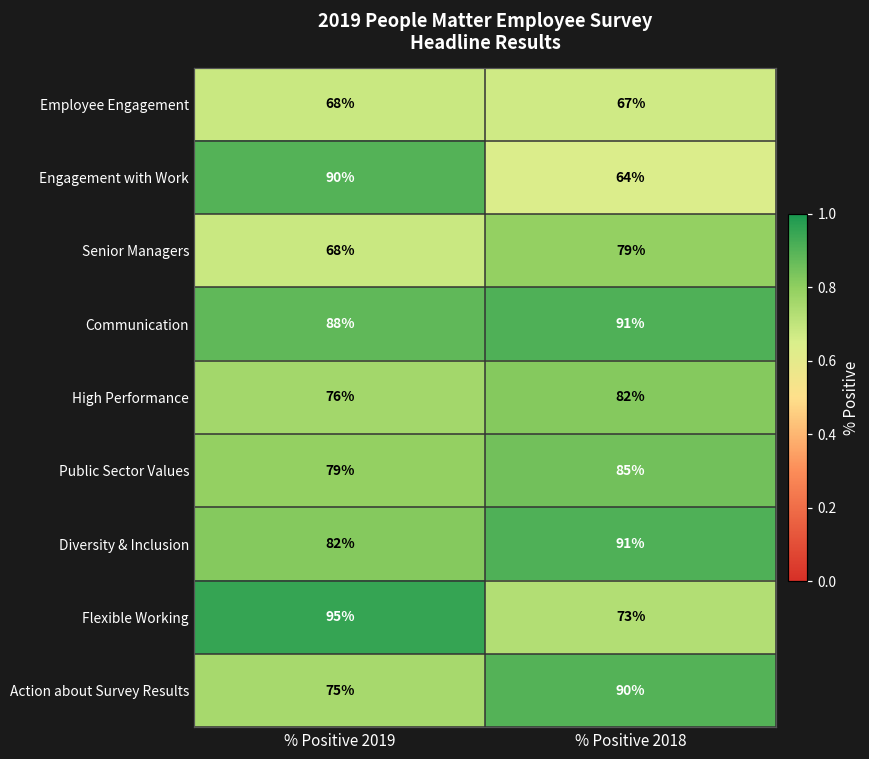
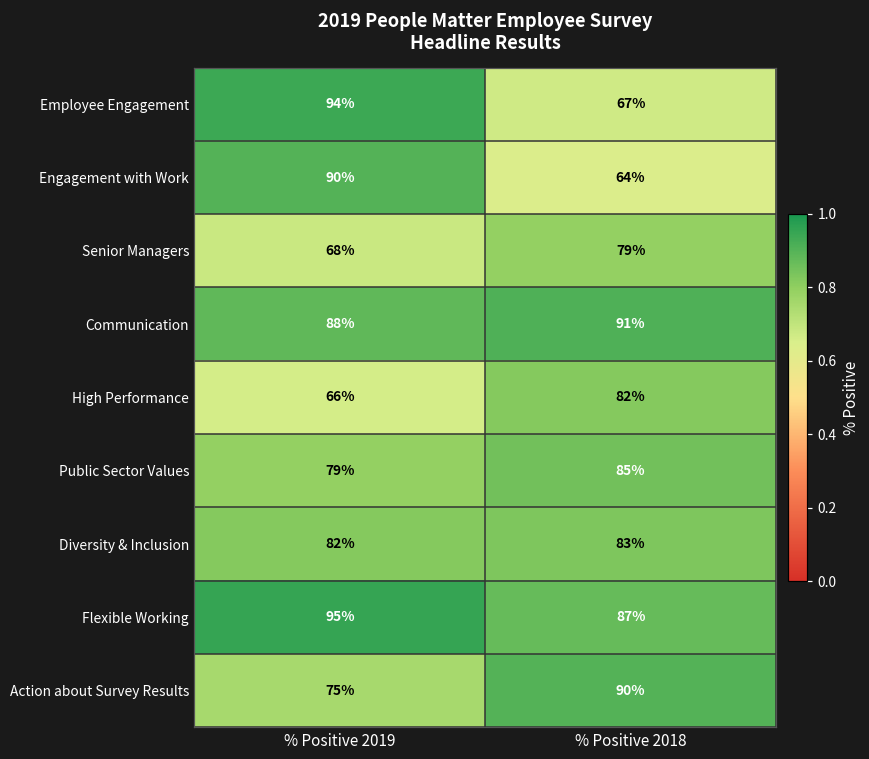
Employee Engagement, % Positive 2019: 68% -> 94%
High Performance, % Positive 2019: 76% -> 66%
Diversity & Inclusion, % Positive 2018: 91% -> 83%
Flexible Working, % Positive 2018: 73% -> 87%
